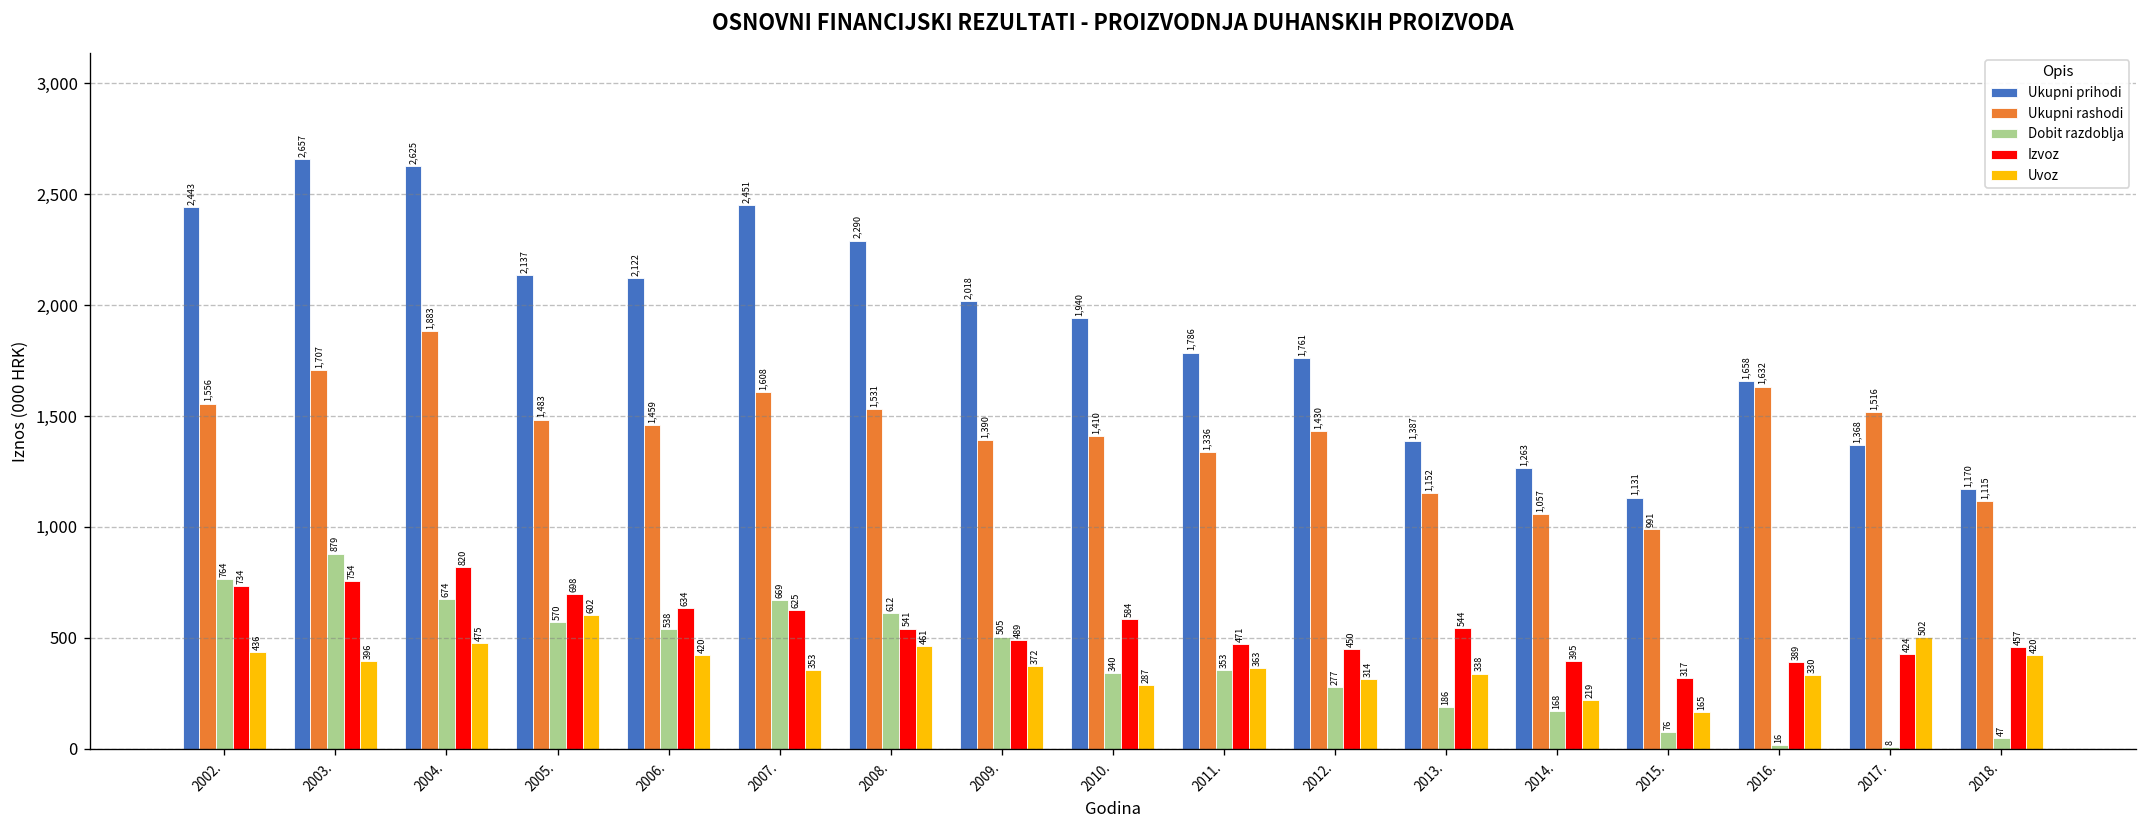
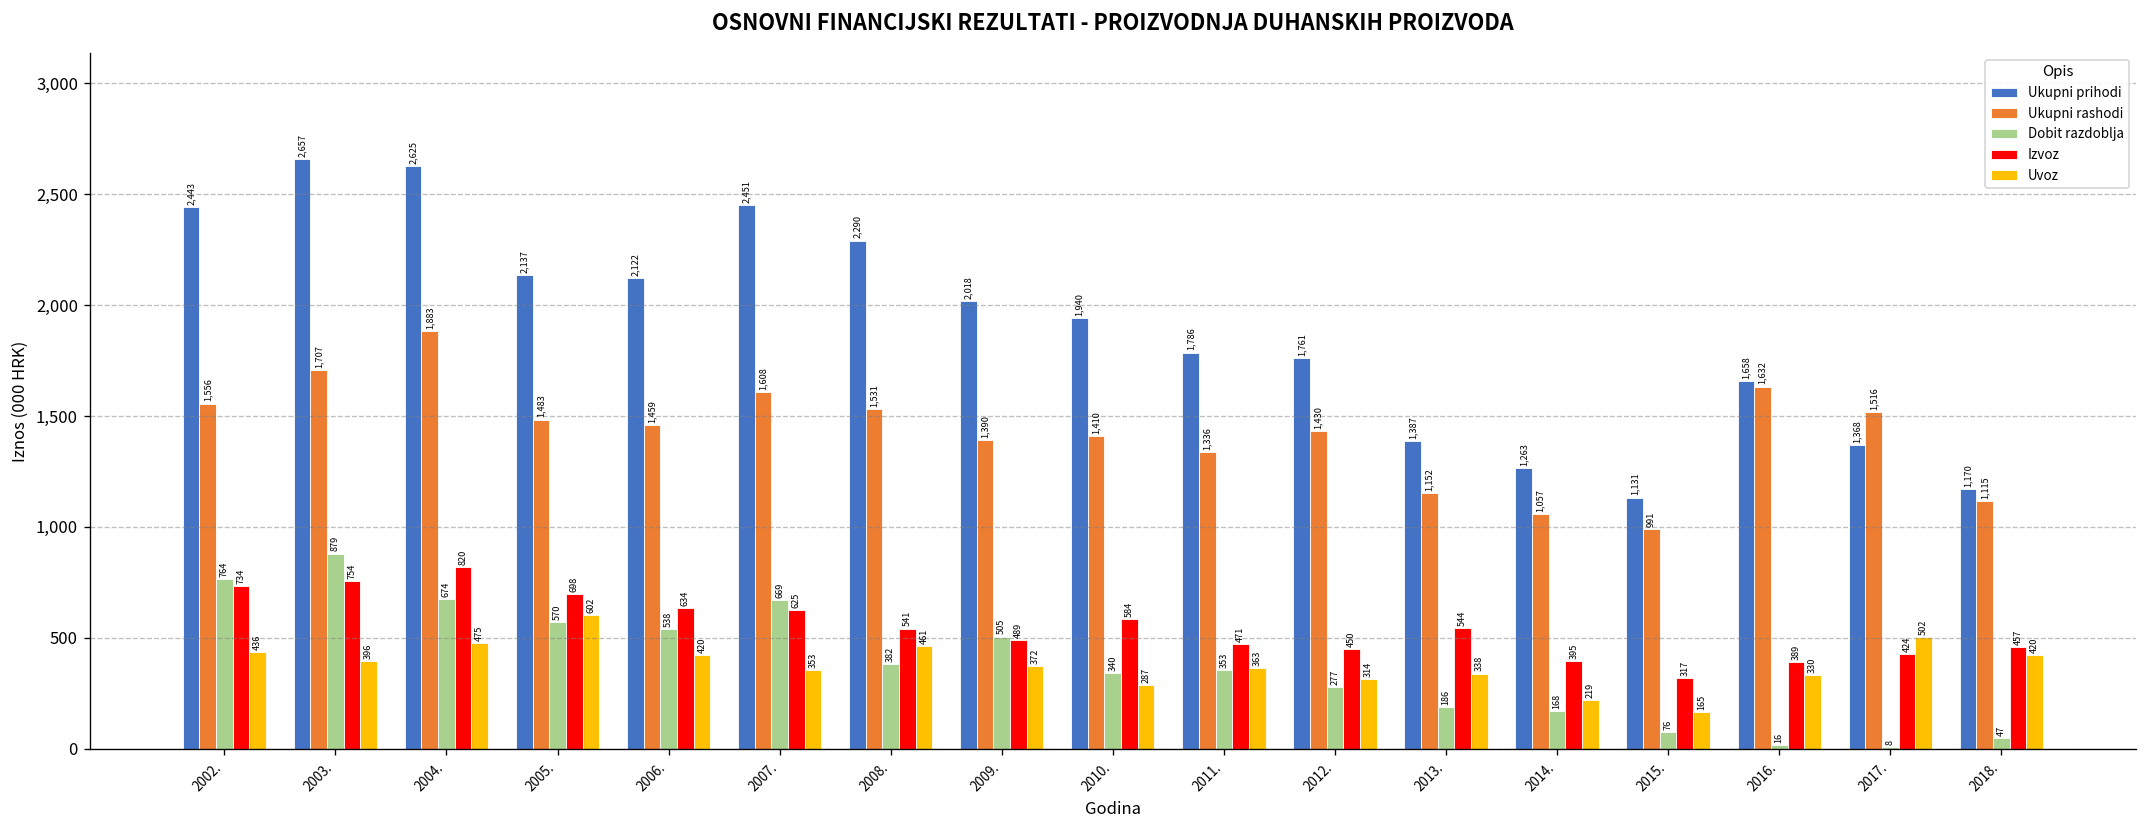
Dobit razdoblja, 2008.: 612 -> 382
